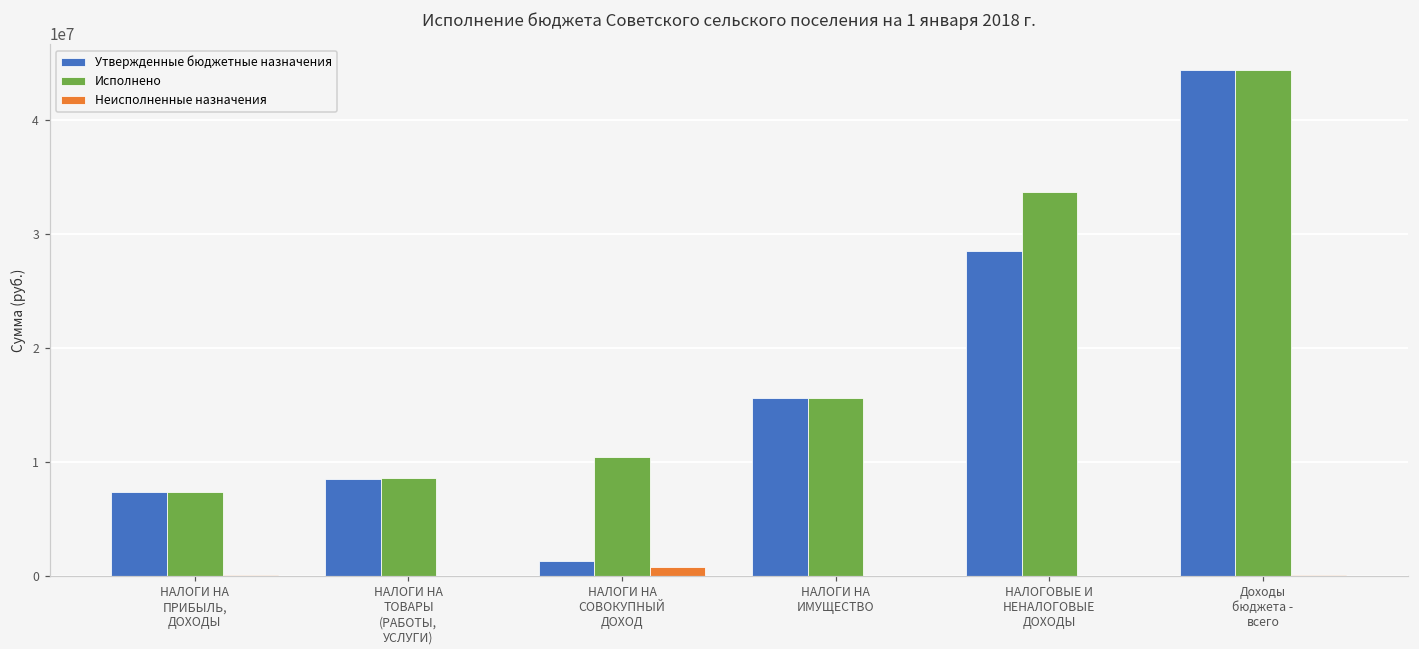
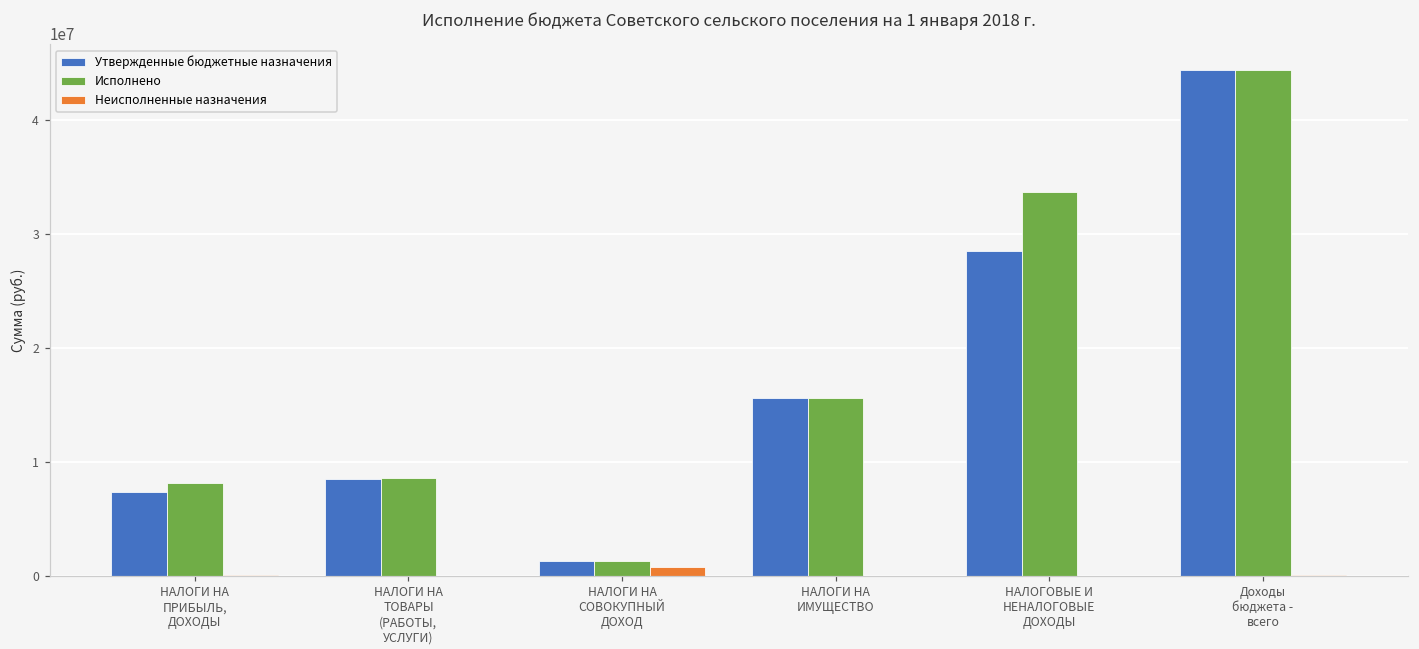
Исполнено, НАЛОГИ НА ПРИБЫЛЬ, ДОХОДЫ: 7300000 -> 8200000
Исполнено, НАЛОГИ НА СОВОКУПНЫЙ ДОХОД: 10400000 -> 1300000
